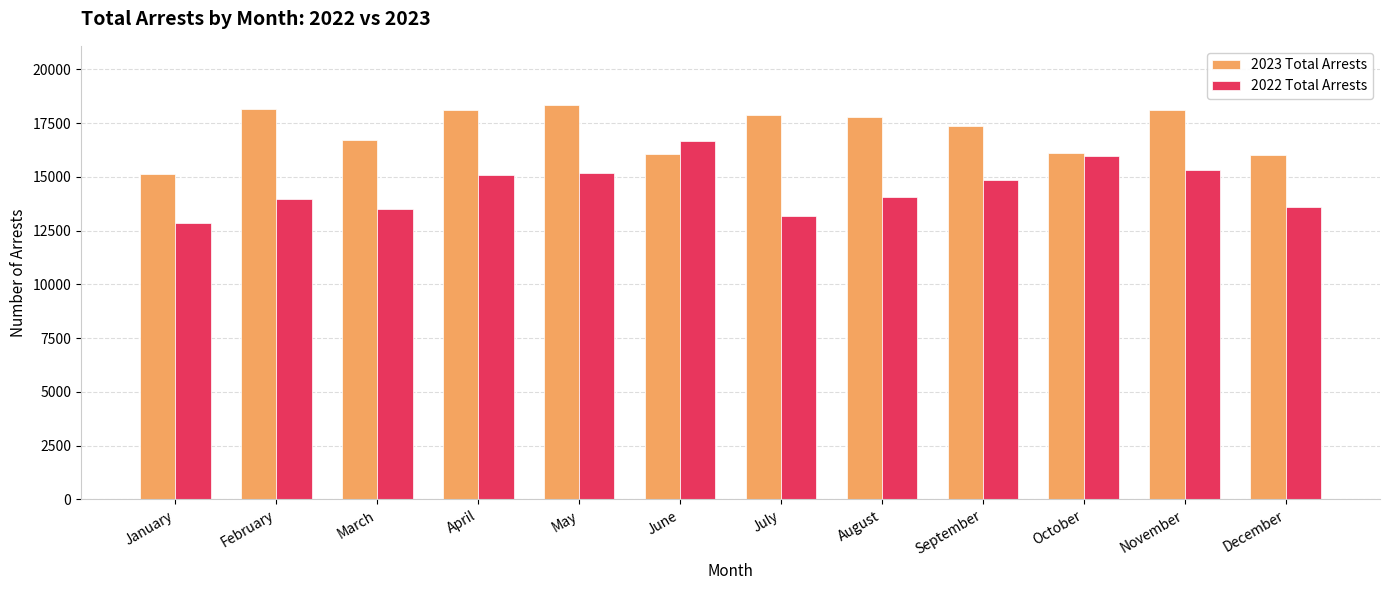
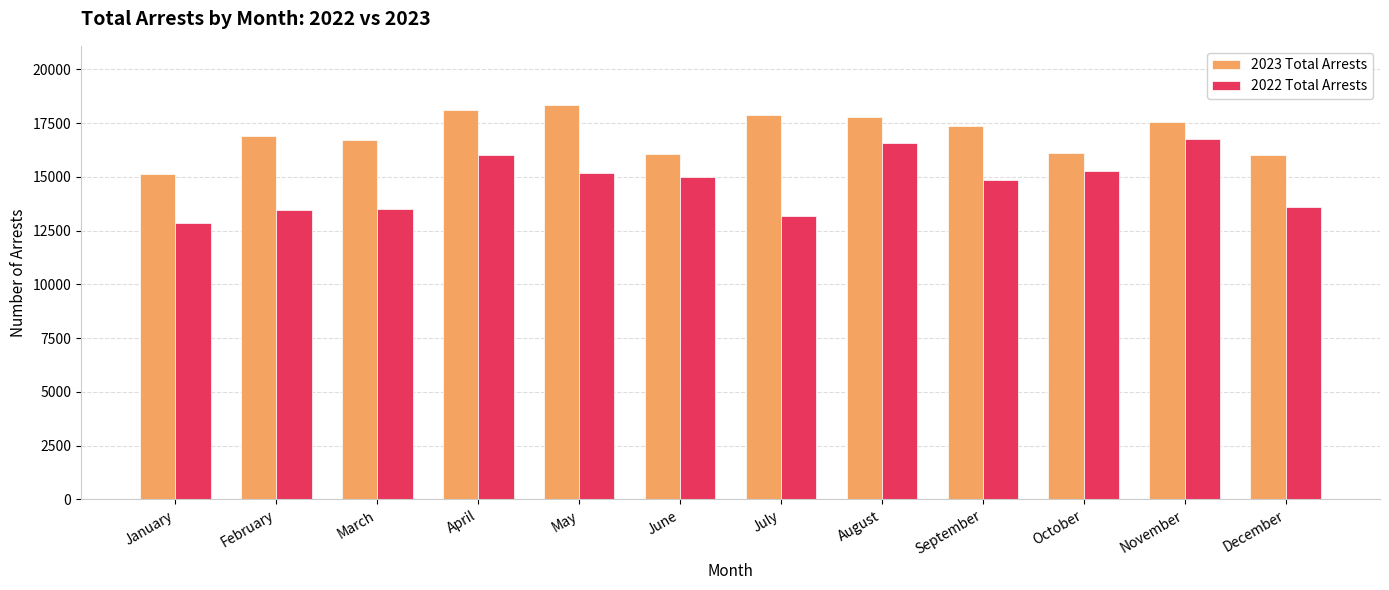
2023 Total Arrests, February: 18200 -> 16900
2022 Total Arrests, February: 14000 -> 13500
2022 Total Arrests, April: 15100 -> 16000
2022 Total Arrests, June: 16700 -> 15000
2022 Total Arrests, August: 14000 -> 16600
2022 Total Arrests, October: 16000 -> 15300
2023 Total Arrests, November: 18100 -> 17600
2022 Total Arrests, November: 15300 -> 16800
